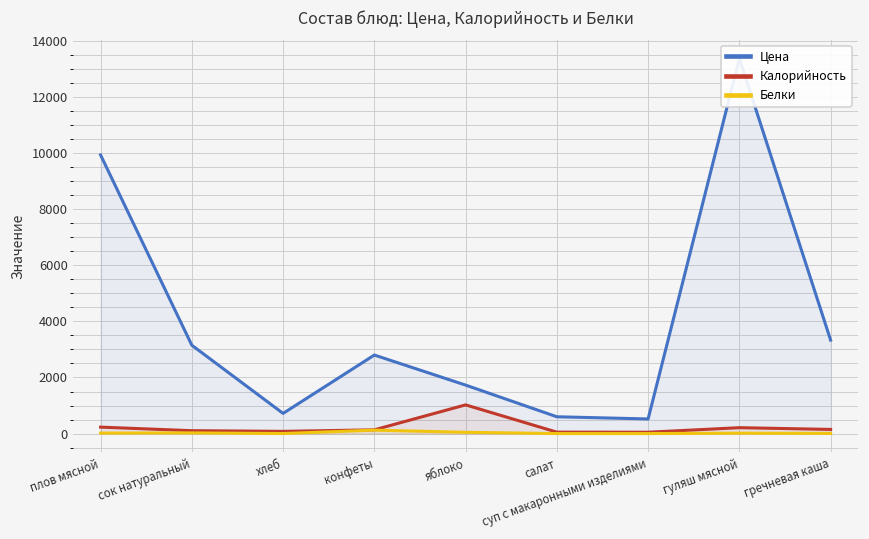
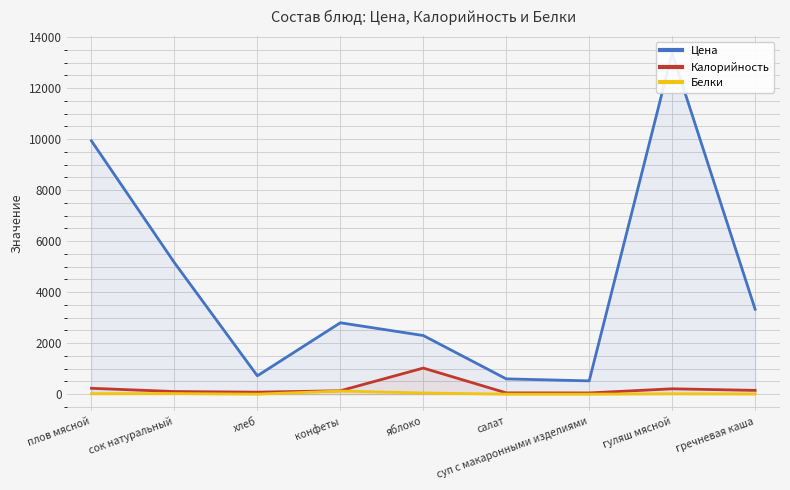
Цена, сок натуральный: 3200 -> 5200
Цена, яблоко: 1700 -> 2300
